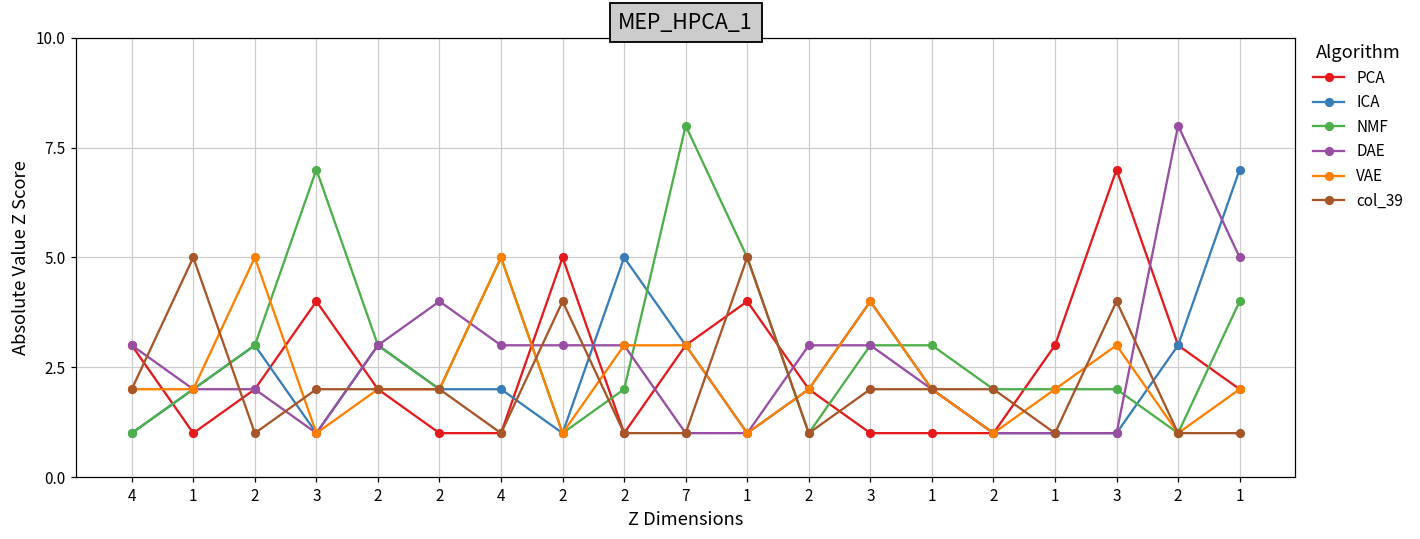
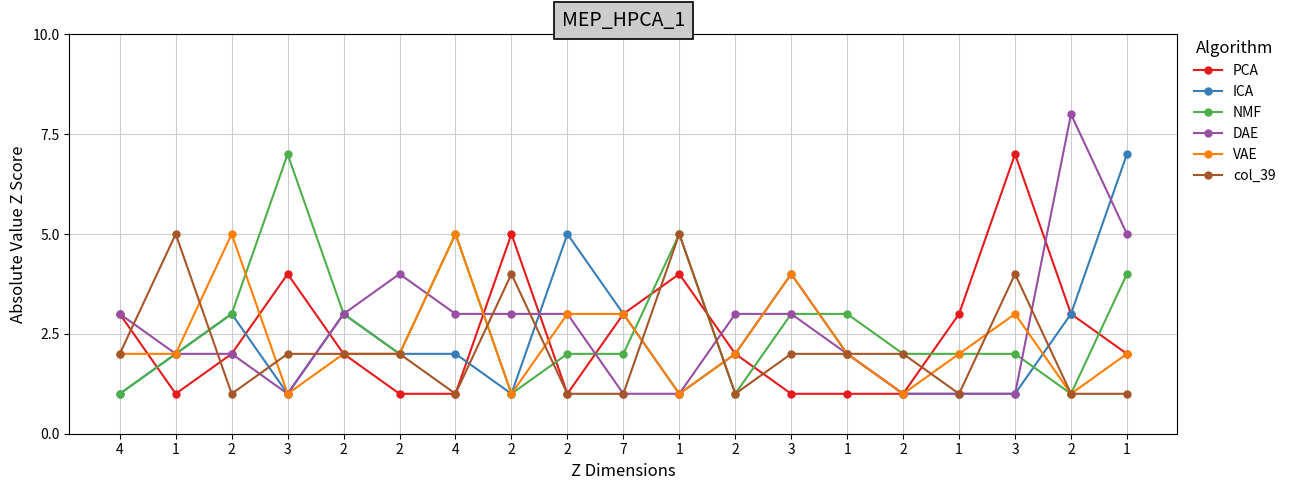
NMF, 7: 8 -> 2
